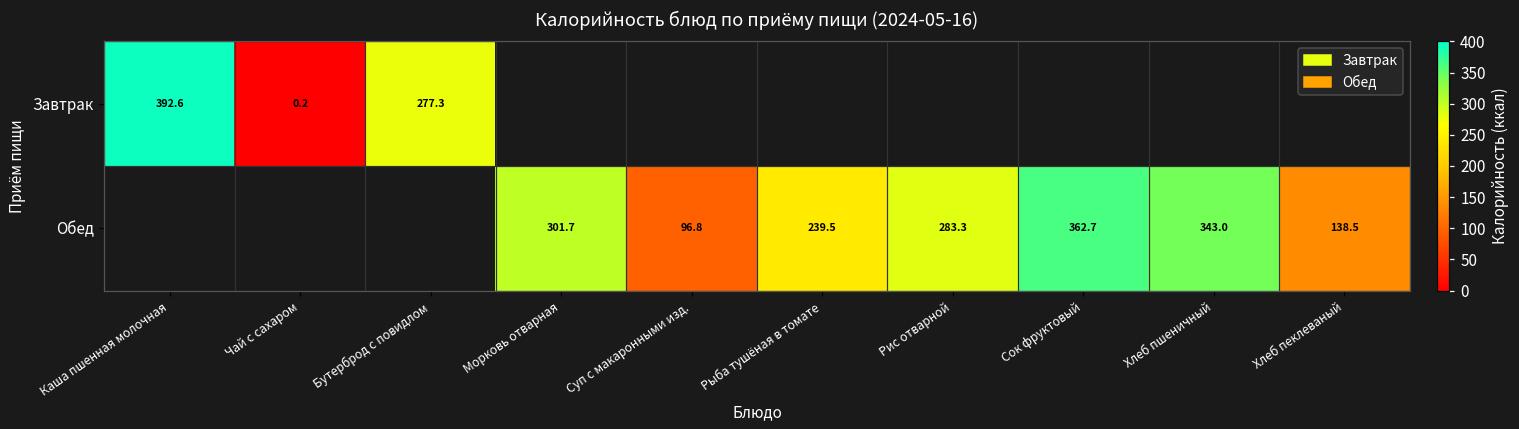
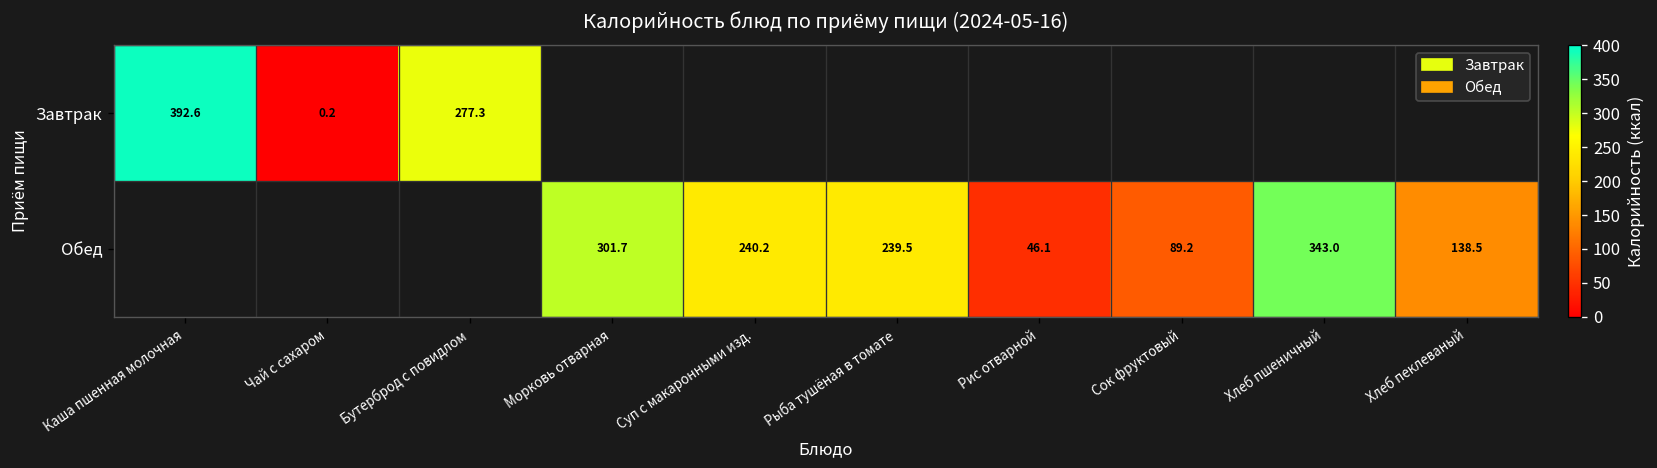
Обед, Суп с макаронными изд.: 96.8 -> 240.2
Обед, Рис отварной: 283.3 -> 46.1
Обед, Сок фруктовый: 362.7 -> 89.2
